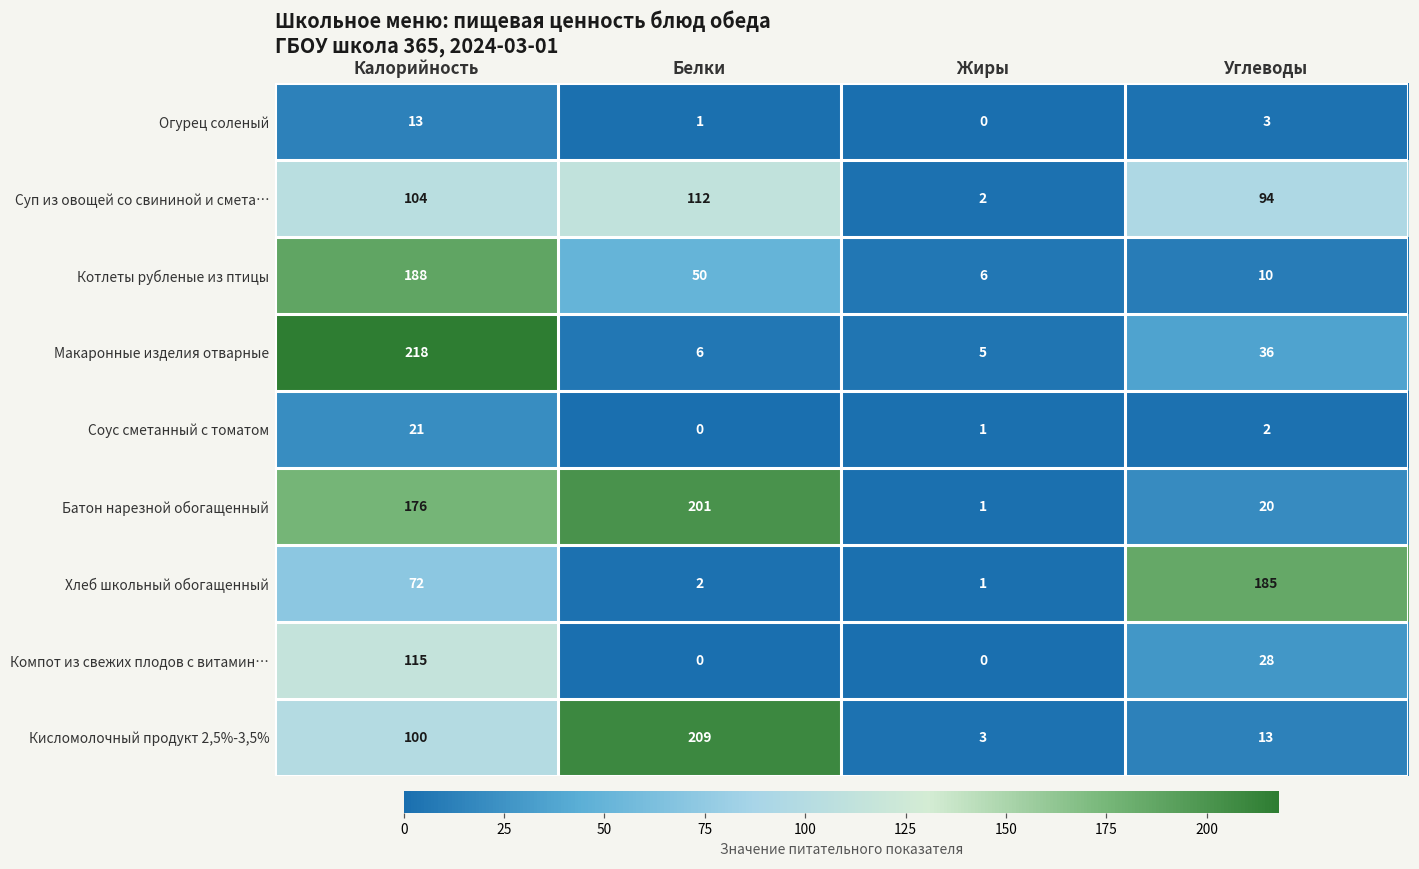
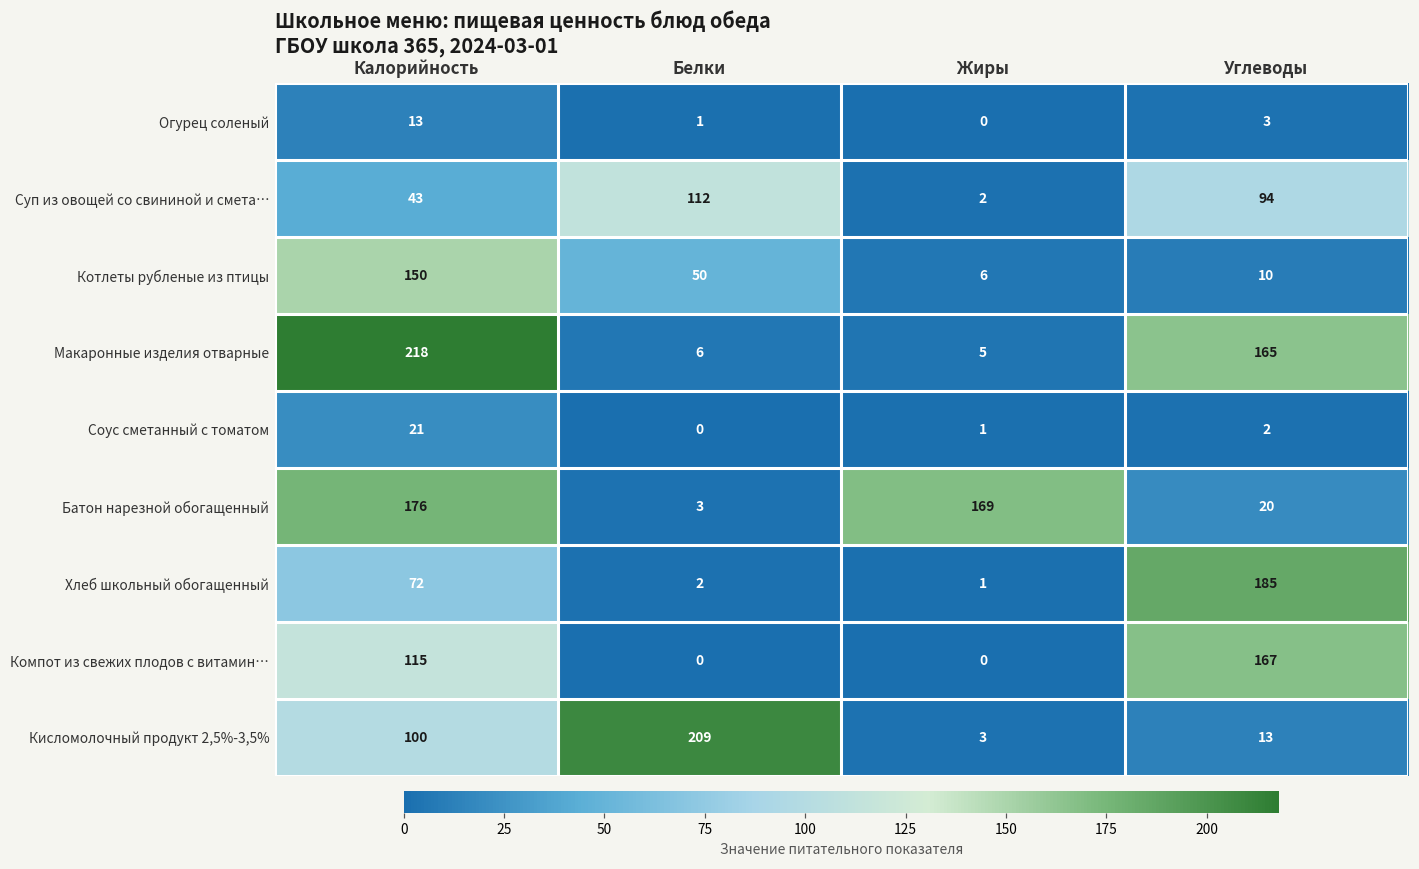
Суп из овощей со свининой и смета…, Калорийность: 104 -> 43
Котлеты рубленые из птицы, Калорийность: 188 -> 150
Макаронные изделия отварные, Углеводы: 36 -> 165
Батон нарезной обогащенный, Белки: 201 -> 3
Батон нарезной обогащенный, Жиры: 1 -> 169
Компот из свежих плодов с витамин…, Углеводы: 28 -> 167
